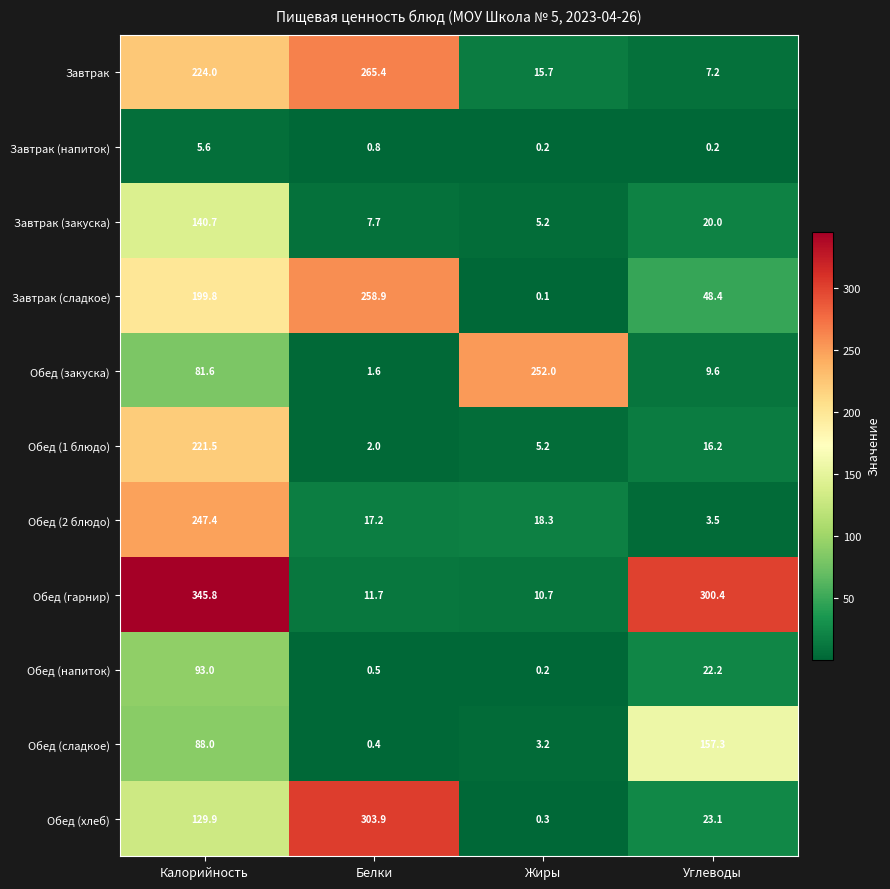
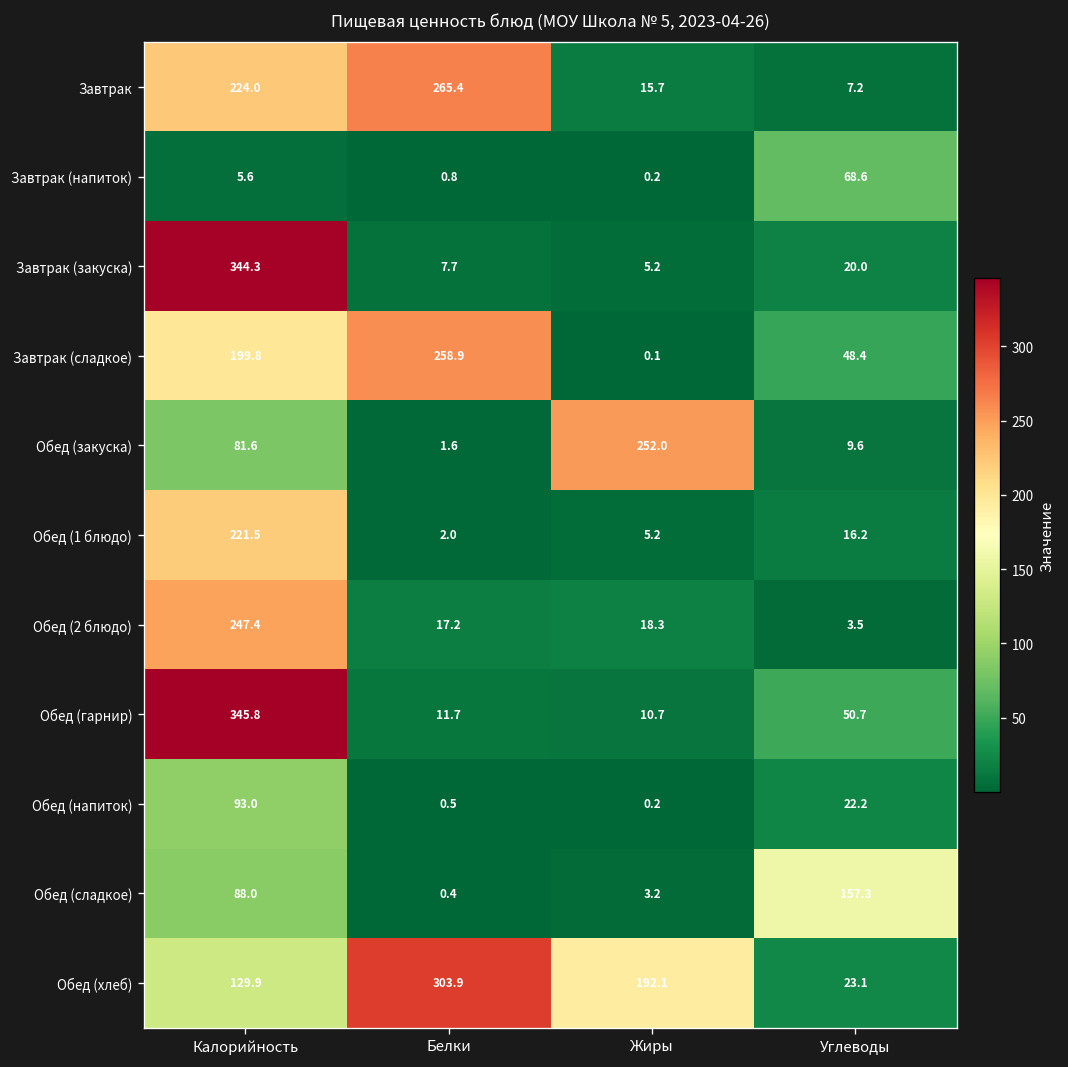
Завтрак (напиток), Углеводы: 0.2 -> 68.6
Завтрак (закуска), Калорийность: 140.7 -> 344.3
Обед (гарнир), Углеводы: 300.4 -> 50.7
Обед (хлеб), Жиры: 0.3 -> 192.1
